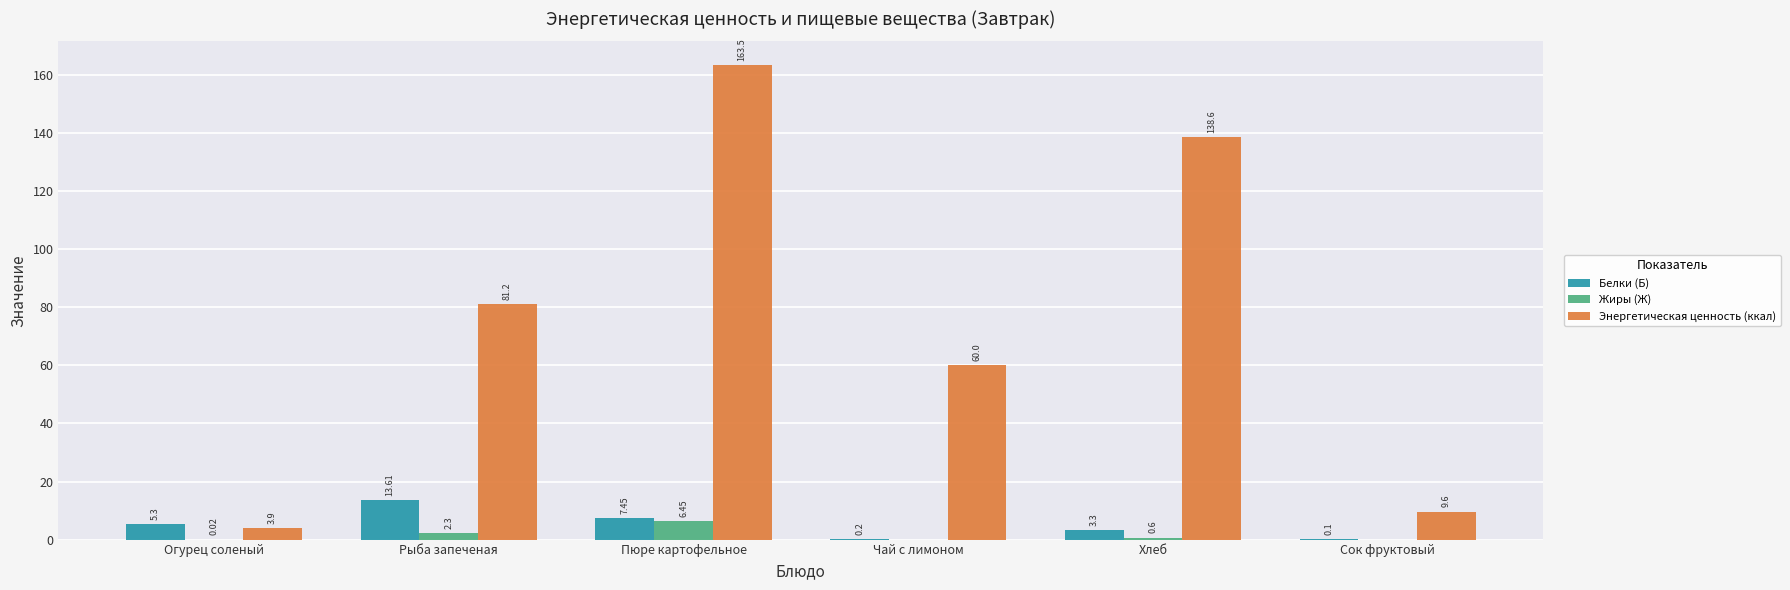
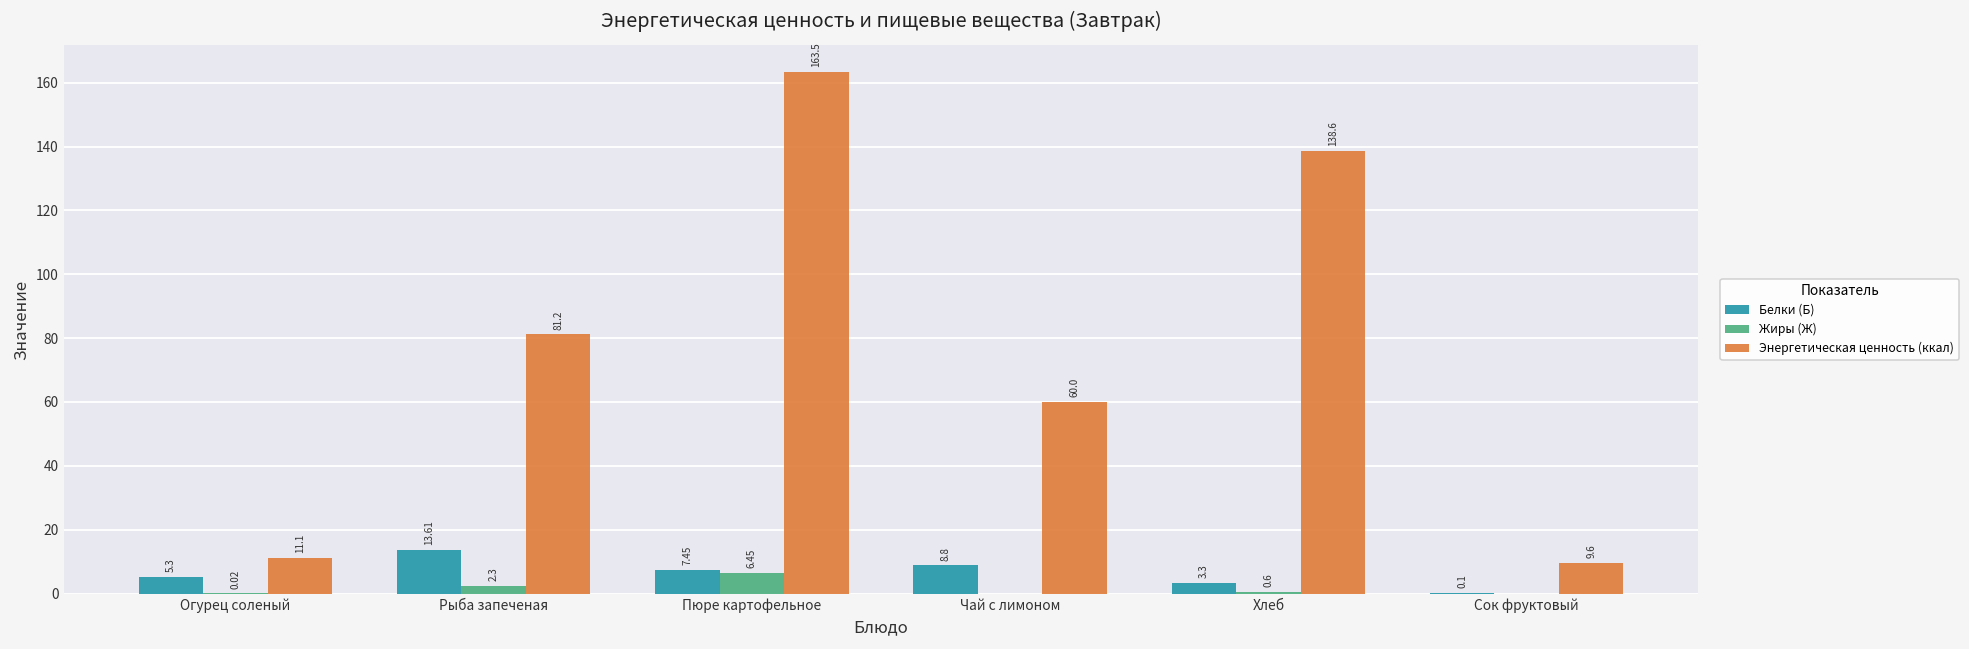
Энергетическая ценность (ккал), Огурец соленый: 3.9 -> 11.1
Белки (Б), Чай с лимоном: 0.2 -> 8.8
